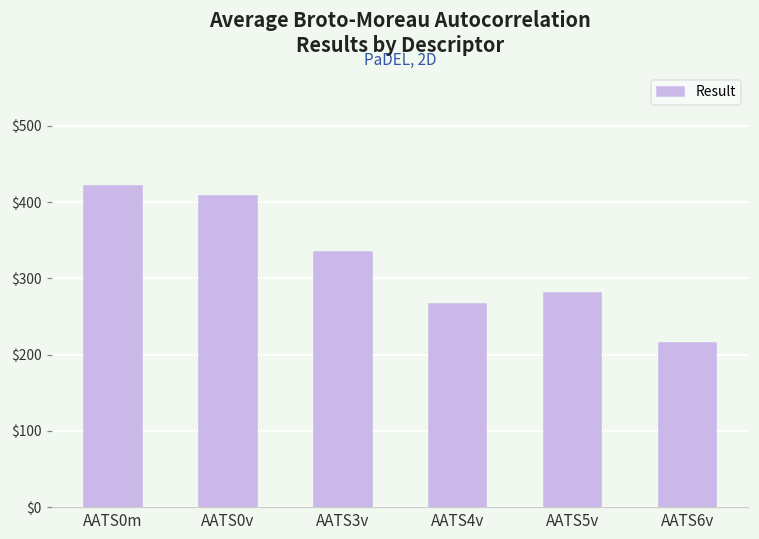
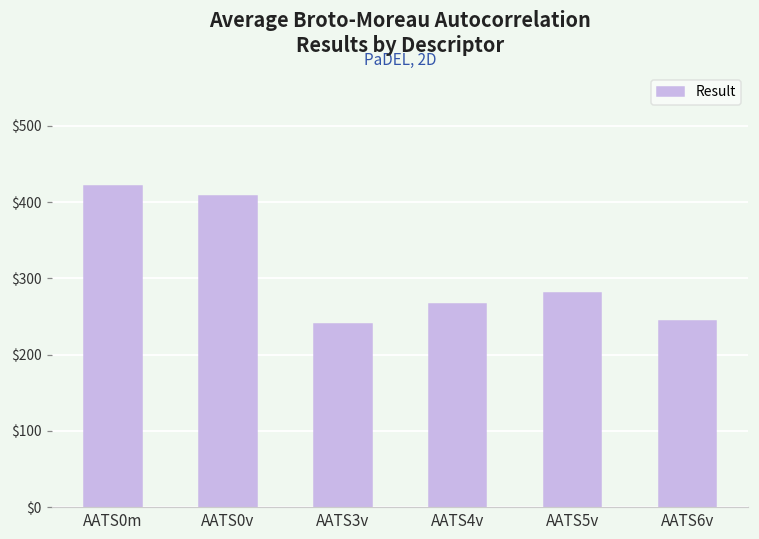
AATS3v: $330 -> $240
AATS6v: $220 -> $240
